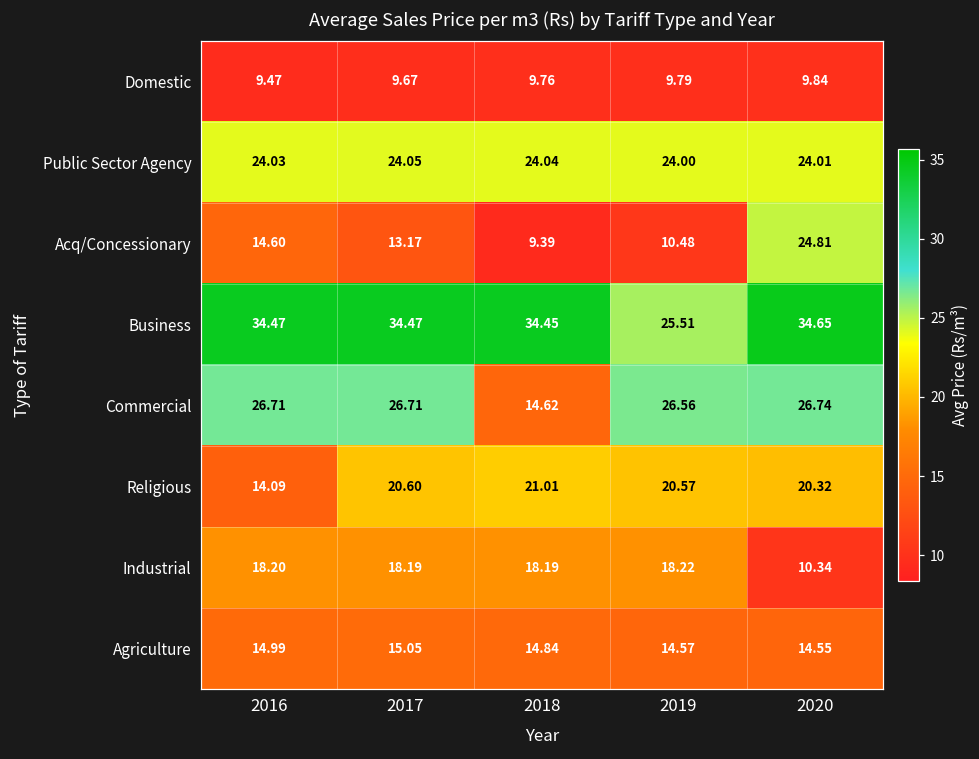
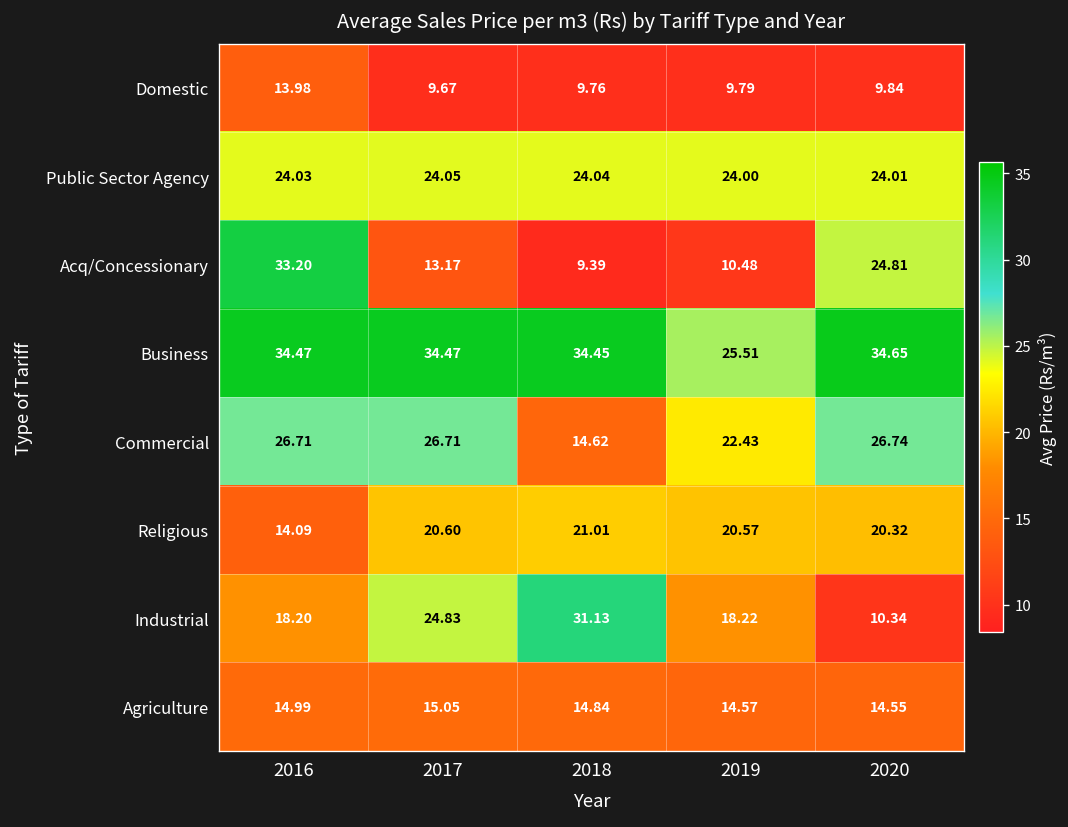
Domestic, 2016: 9.47 -> 13.98
Acq/Concessionary, 2016: 14.60 -> 33.20
Commercial, 2019: 26.56 -> 22.43
Industrial, 2017: 18.19 -> 24.83
Industrial, 2018: 18.19 -> 31.13
